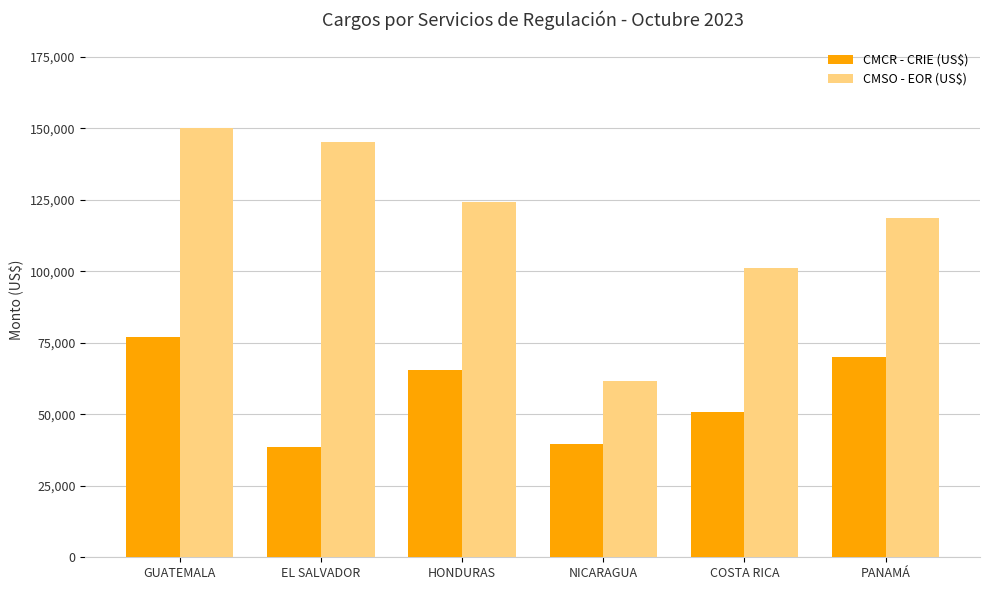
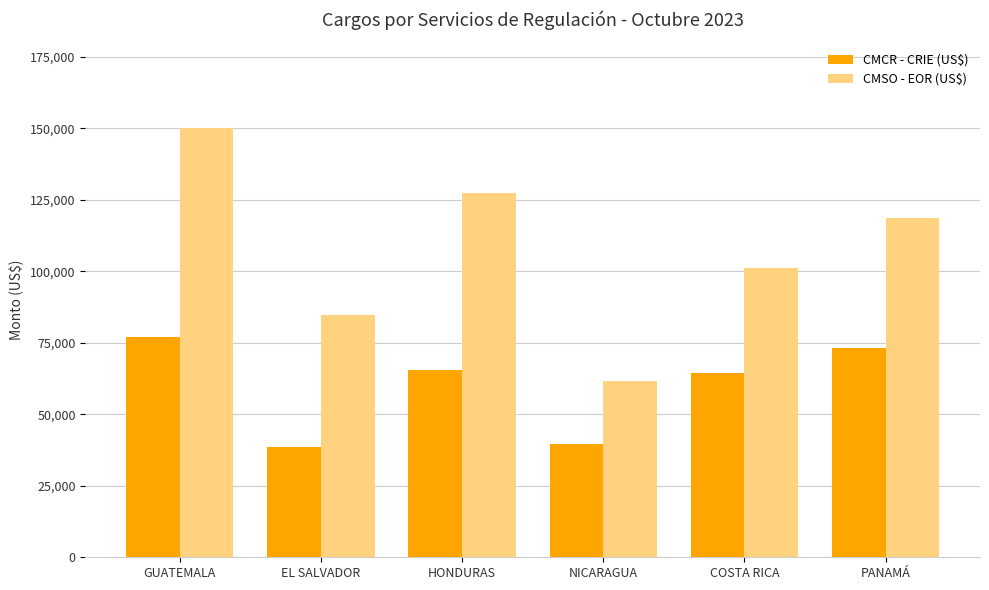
CMSO - EOR (US$), EL SALVADOR: 145,000 -> 85,000
CMSO - EOR (US$), HONDURAS: 124,000 -> 127,000
CMCR - CRIE (US$), COSTA RICA: 51,000 -> 64,000
CMCR - CRIE (US$), PANAMÁ: 70,000 -> 73,000
